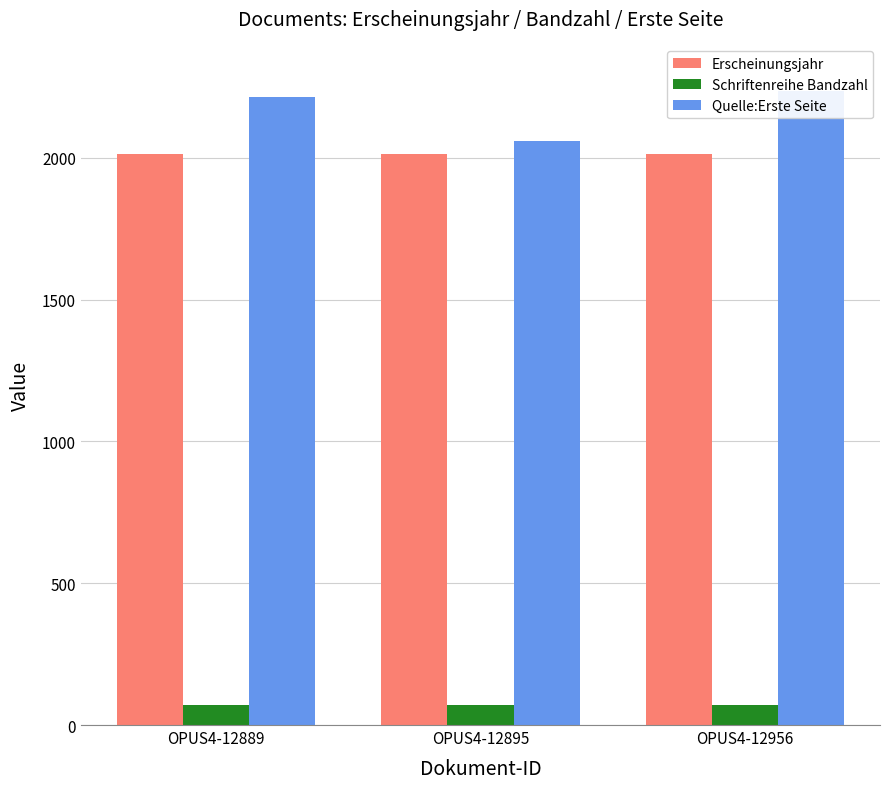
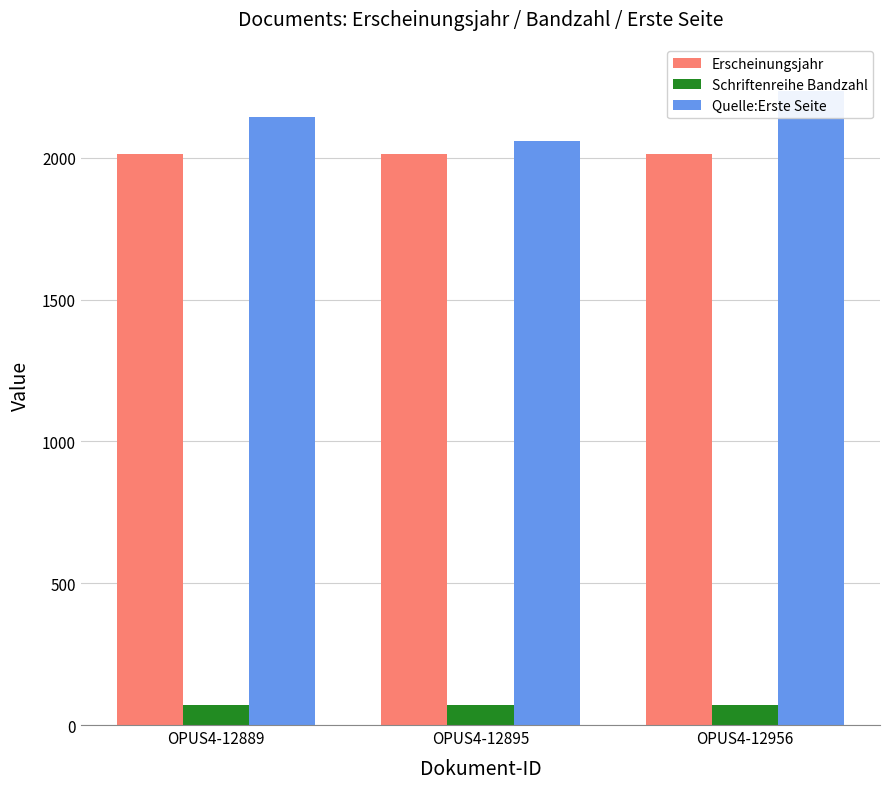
Quelle:Erste Seite, OPUS4-12889: 2220 -> 2140
